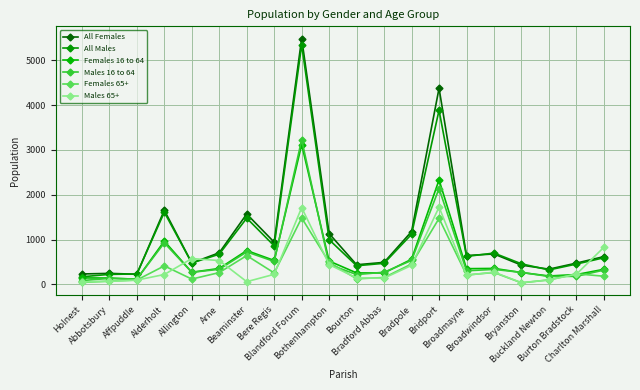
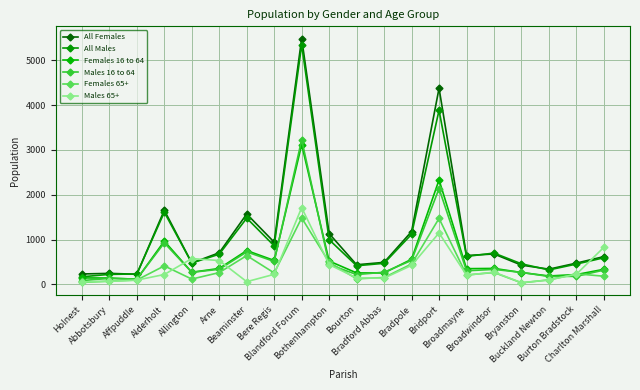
Males 65+, Bridport: 1700 -> 1100
